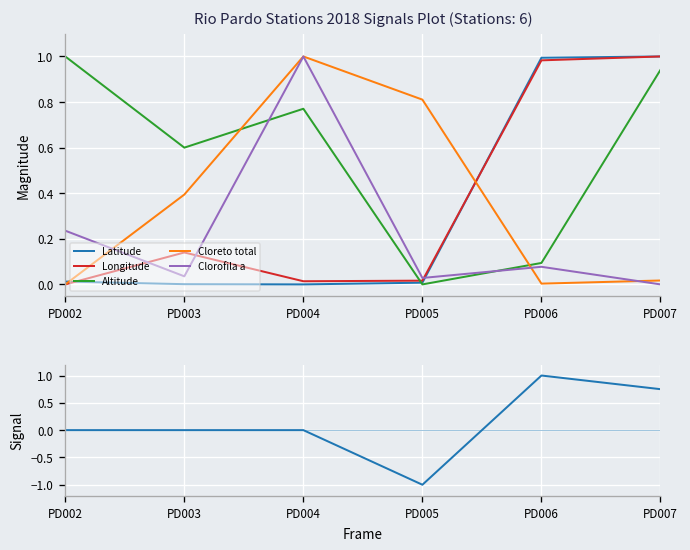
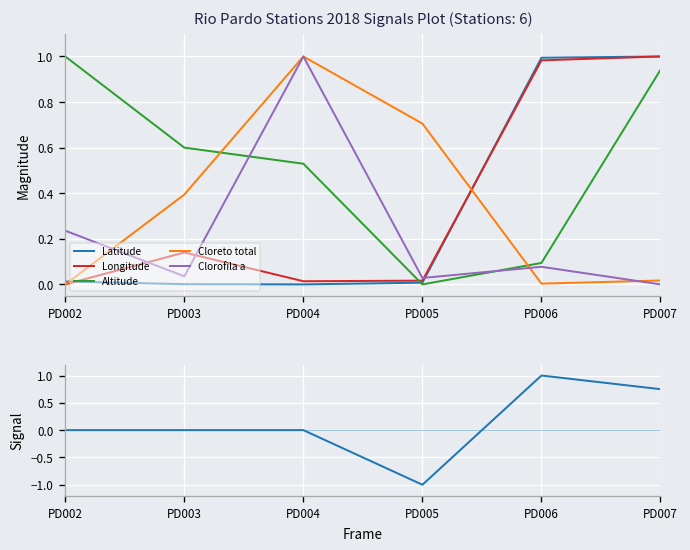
Rio Pardo Stations 2018 Signals Plot (Stations: 6), Altitude, PD004: 0.77 -> 0.53
Rio Pardo Stations 2018 Signals Plot (Stations: 6), Cloreto total, PD005: 0.81 -> 0.71
